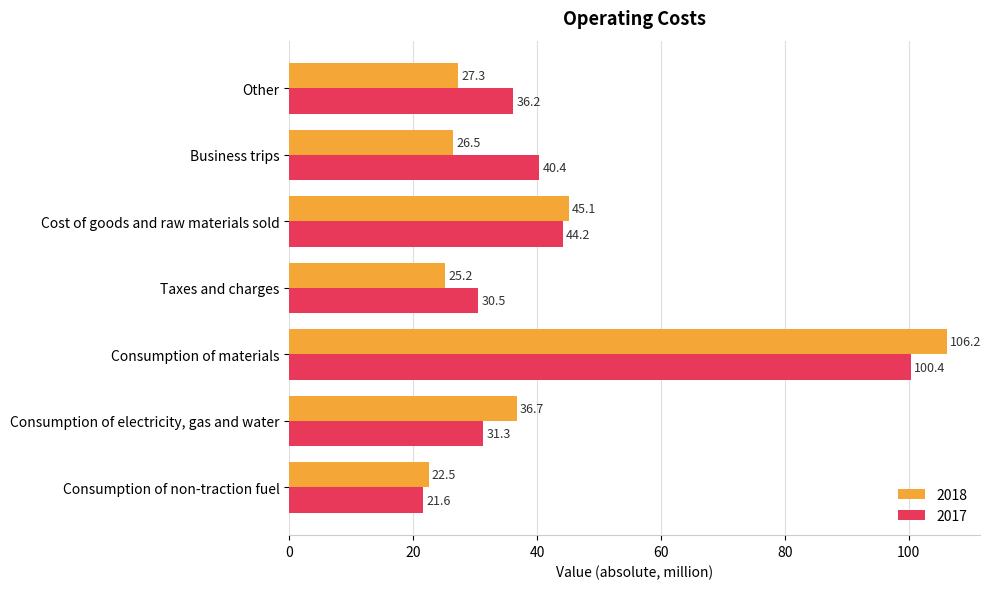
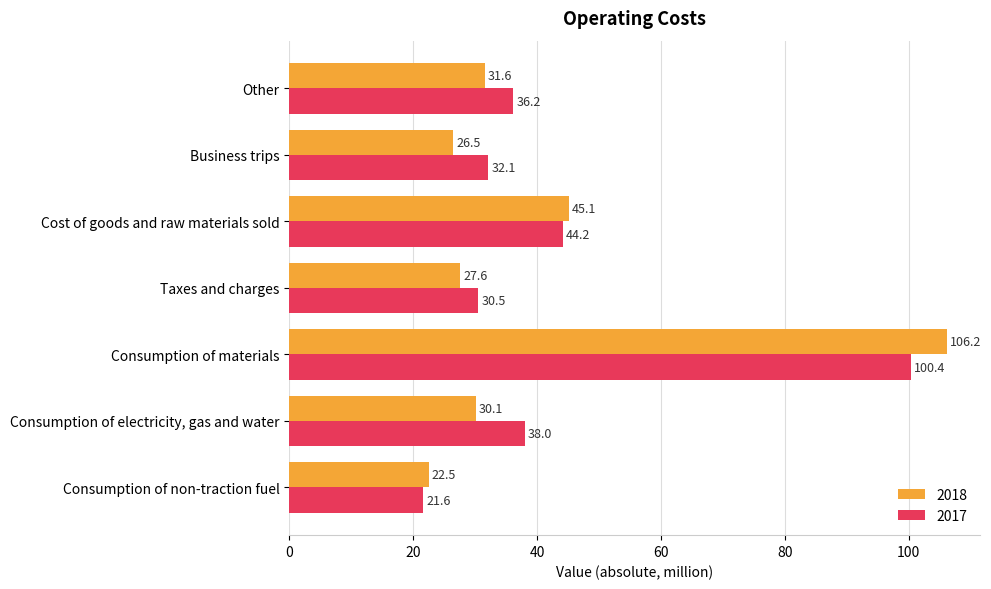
2018, Other: 27.3 -> 31.6
2017, Business trips: 40.4 -> 32.1
2018, Taxes and charges: 25.2 -> 27.6
2018, Consumption of electricity, gas and water: 36.7 -> 30.1
2017, Consumption of electricity, gas and water: 31.3 -> 38.0
